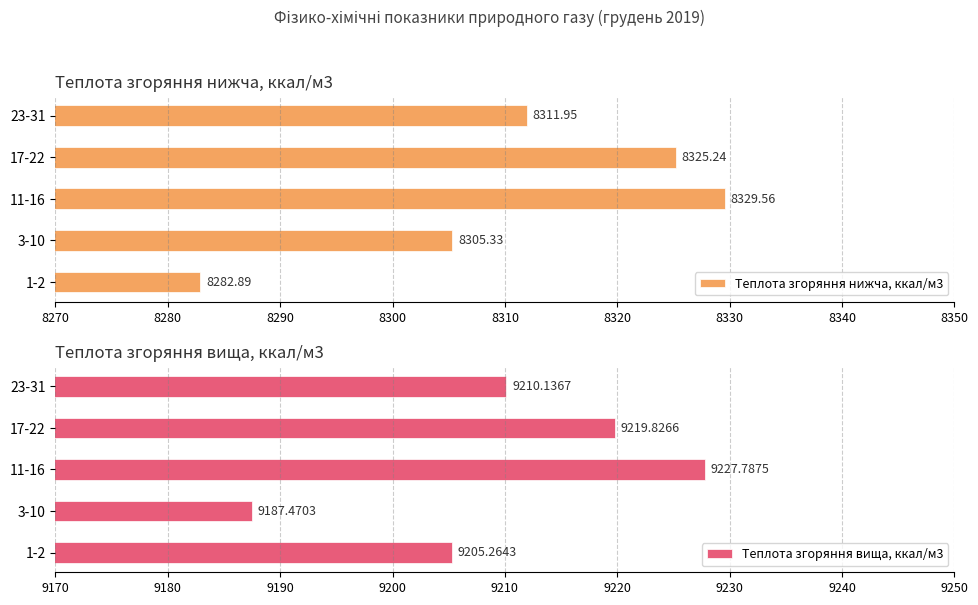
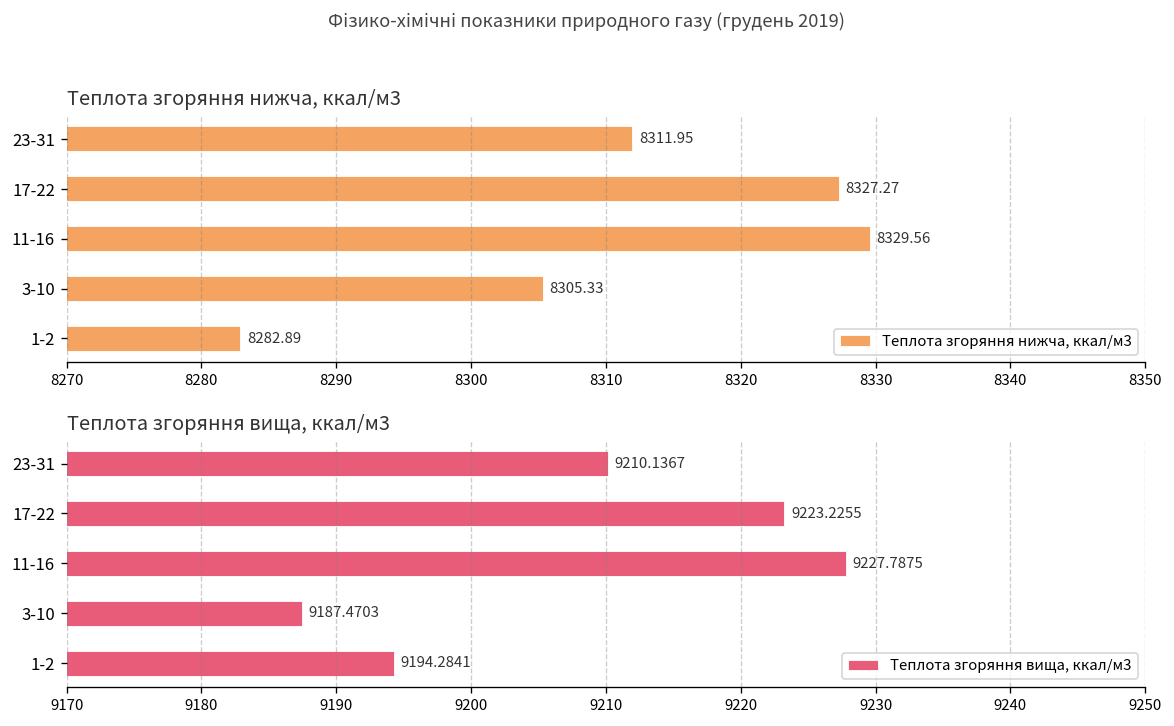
Теплота згоряння нижча, ккал/м3, 17-22: 8325.24 -> 8327.27
Теплота згоряння вища, ккал/м3, 17-22: 9219.8266 -> 9223.2255
Теплота згоряння вища, ккал/м3, 1-2: 9205.2643 -> 9194.2841
